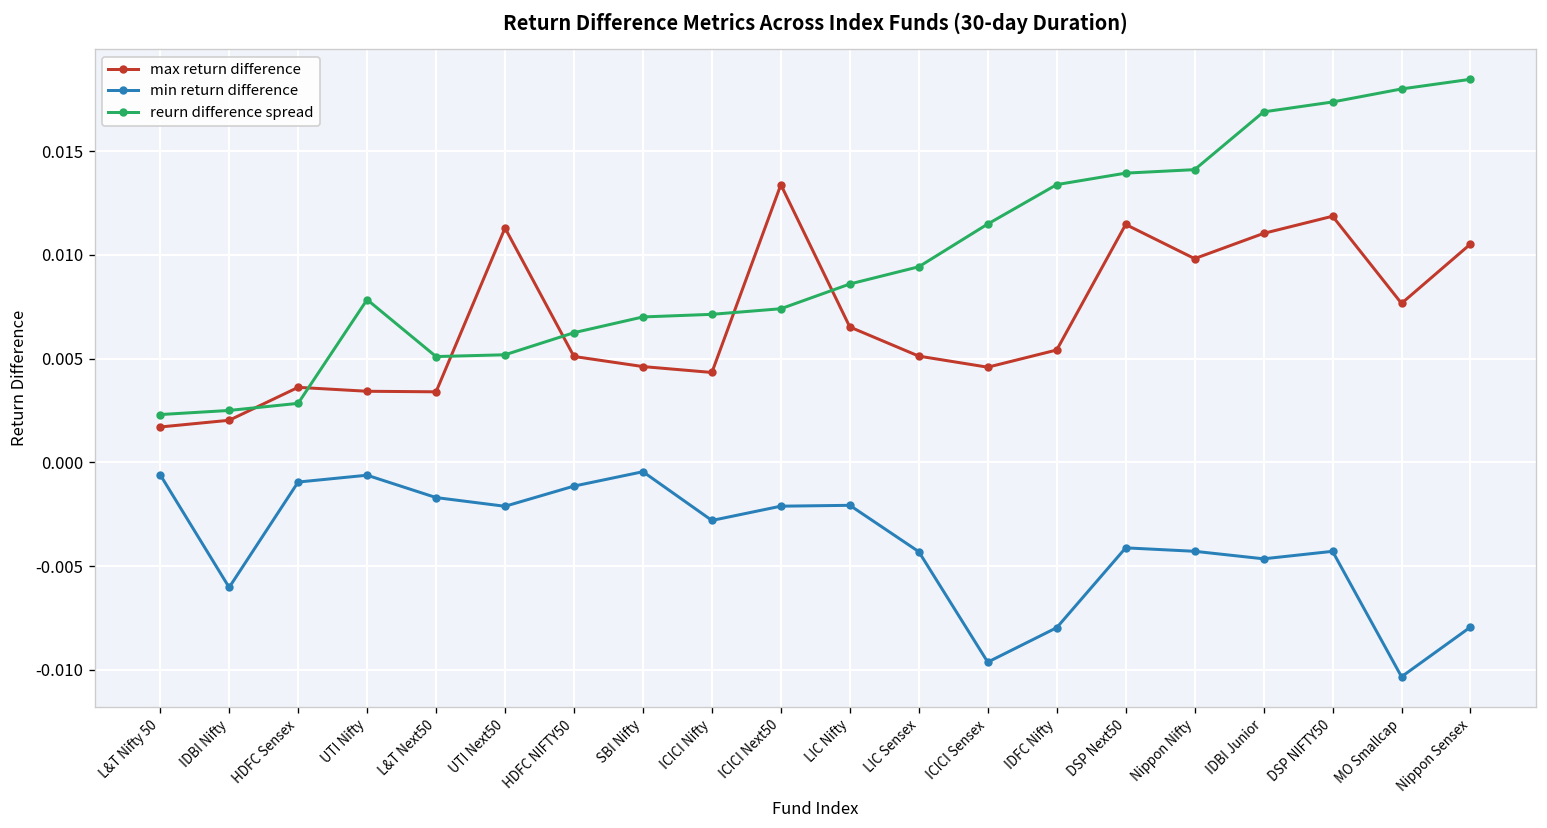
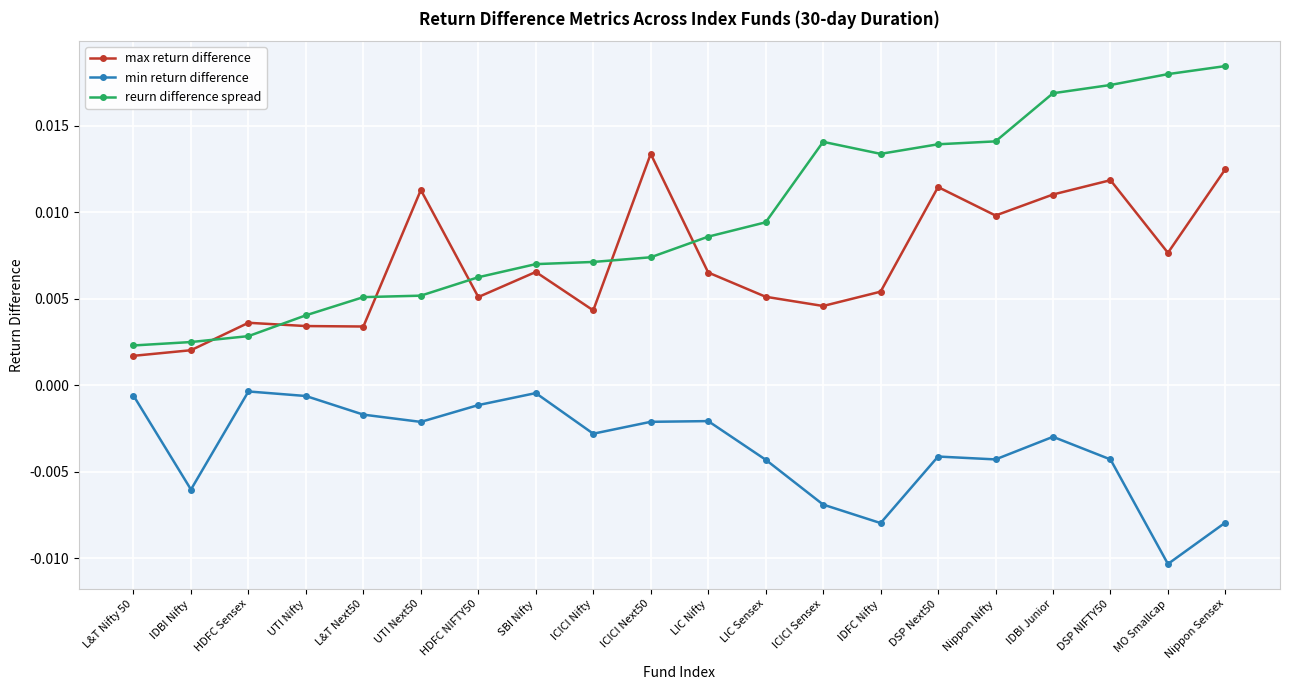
min return difference, HDFC Sensex: -0.0010 -> -0.0004
reurn difference spread, UTI Nifty: 0.0078 -> 0.0040
max return difference, SBI Nifty: 0.0046 -> 0.0066
min return difference, ICICI Sensex: -0.0096 -> -0.0069
reurn difference spread, ICICI Sensex: 0.0115 -> 0.0141
min return difference, IDBI Junior: -0.0047 -> -0.0030
max return difference, Nippon Sensex: 0.0105 -> 0.0125
